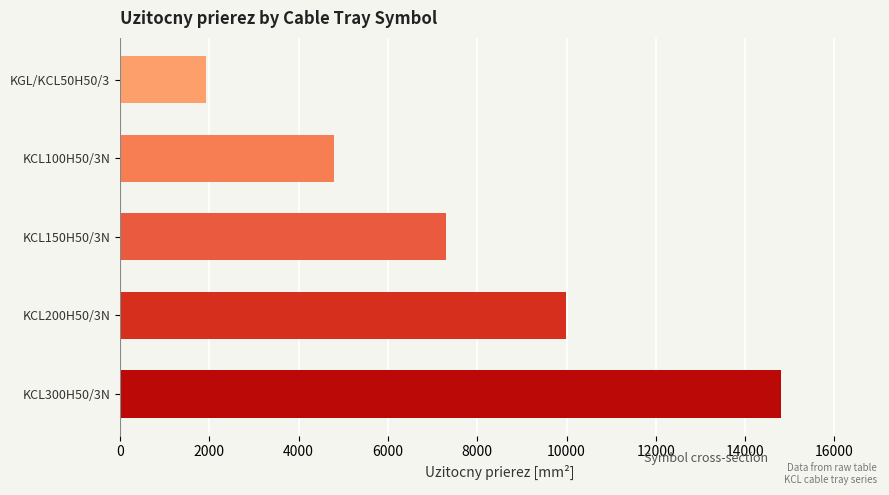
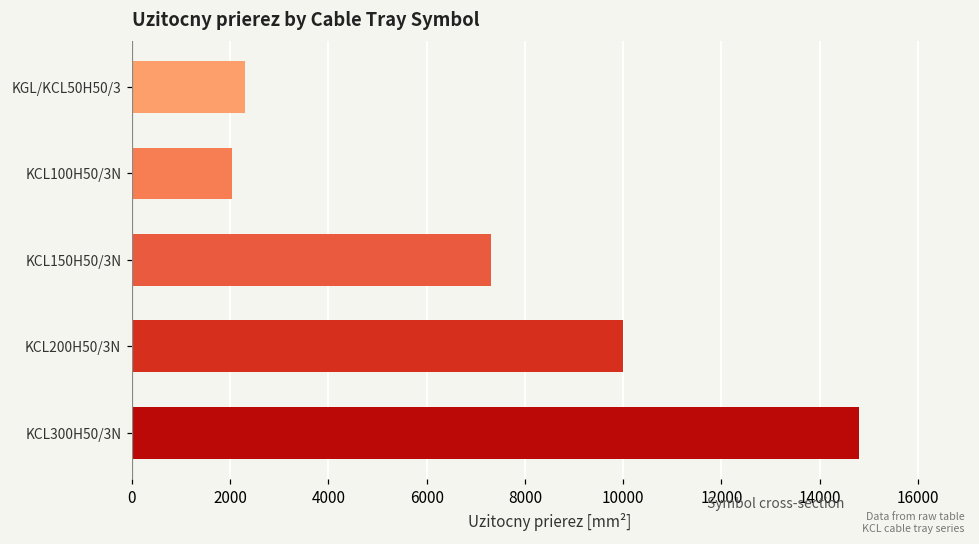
KGL/KCL50H50/3: 1900 -> 2300
KCL100H50/3N: 4800 -> 2000
